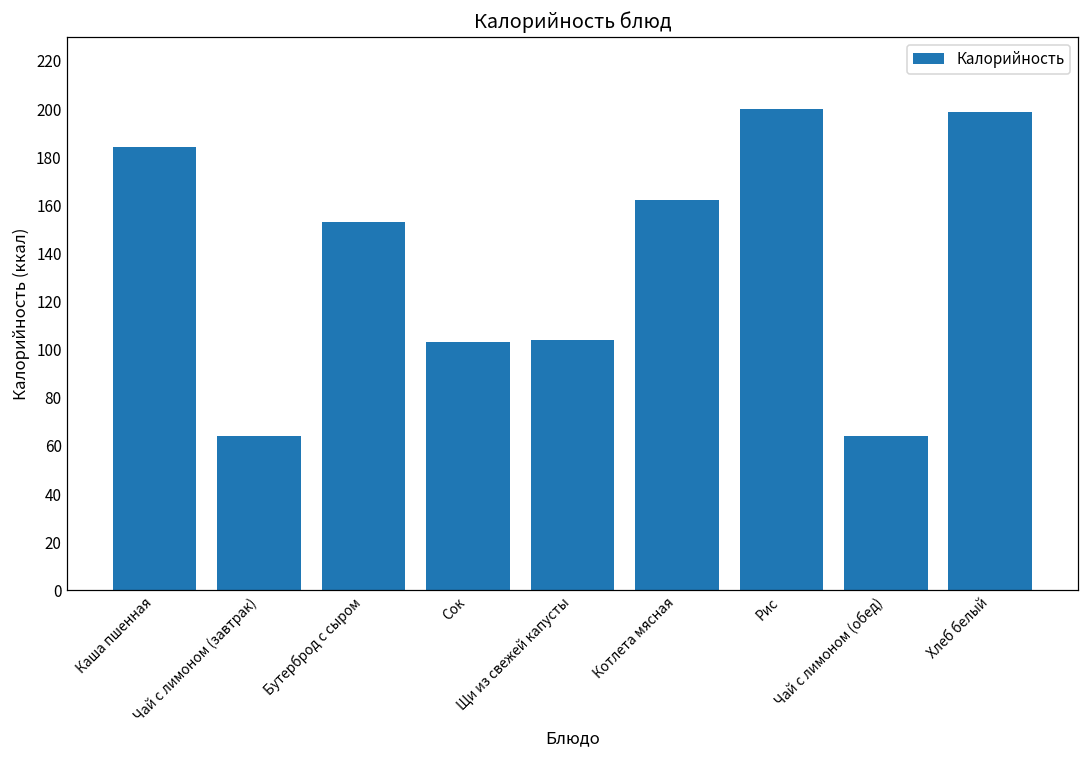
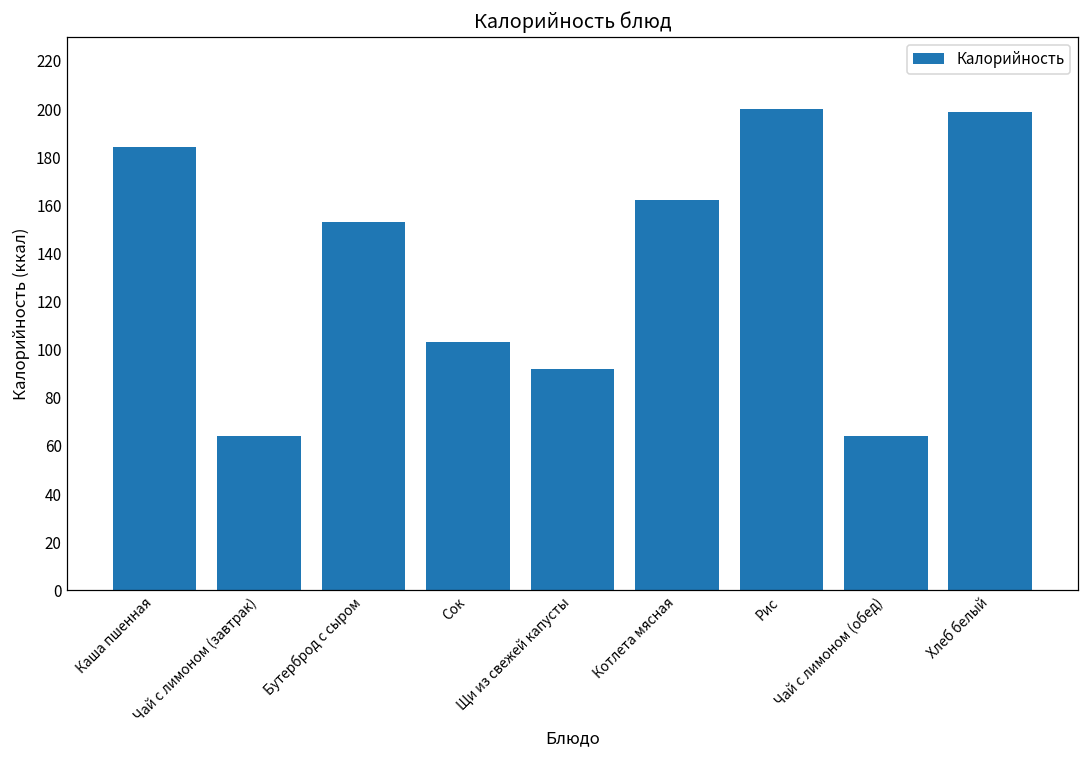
Щи из свежей капусты: 104 -> 92
